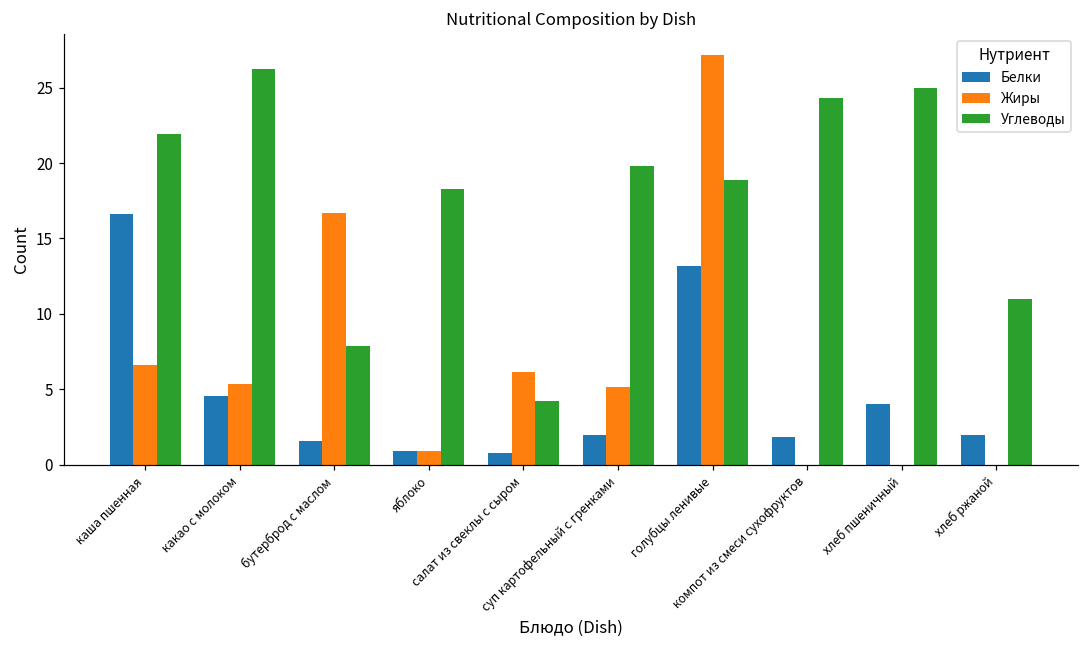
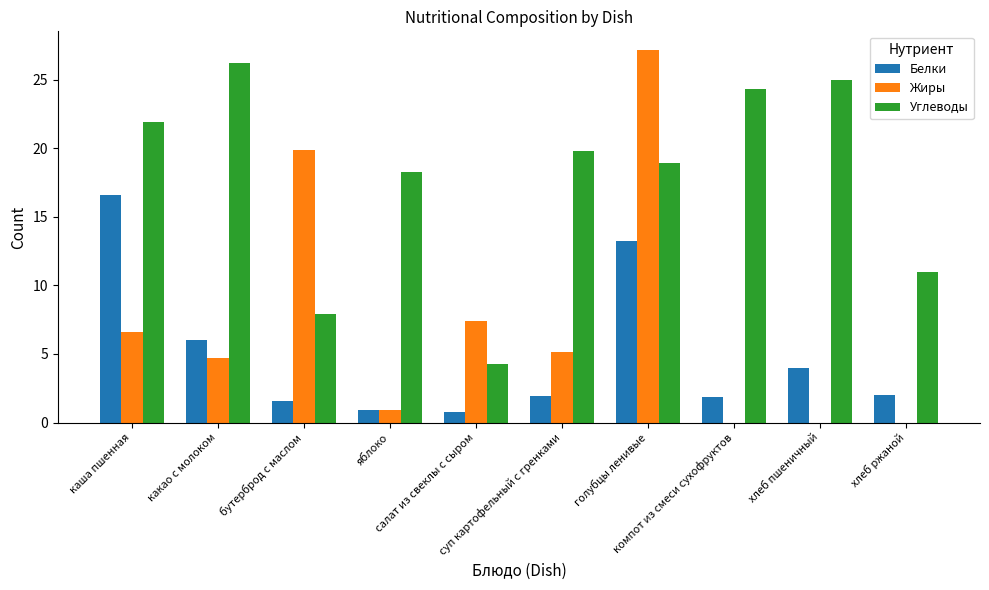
Белки, какао с молоком: 4.5 -> 6.0
Жиры, какао с молоком: 5.4 -> 4.7
Жиры, бутерброд с маслом: 16.7 -> 19.9
Жиры, салат из свеклы с сыром: 6.2 -> 7.4
